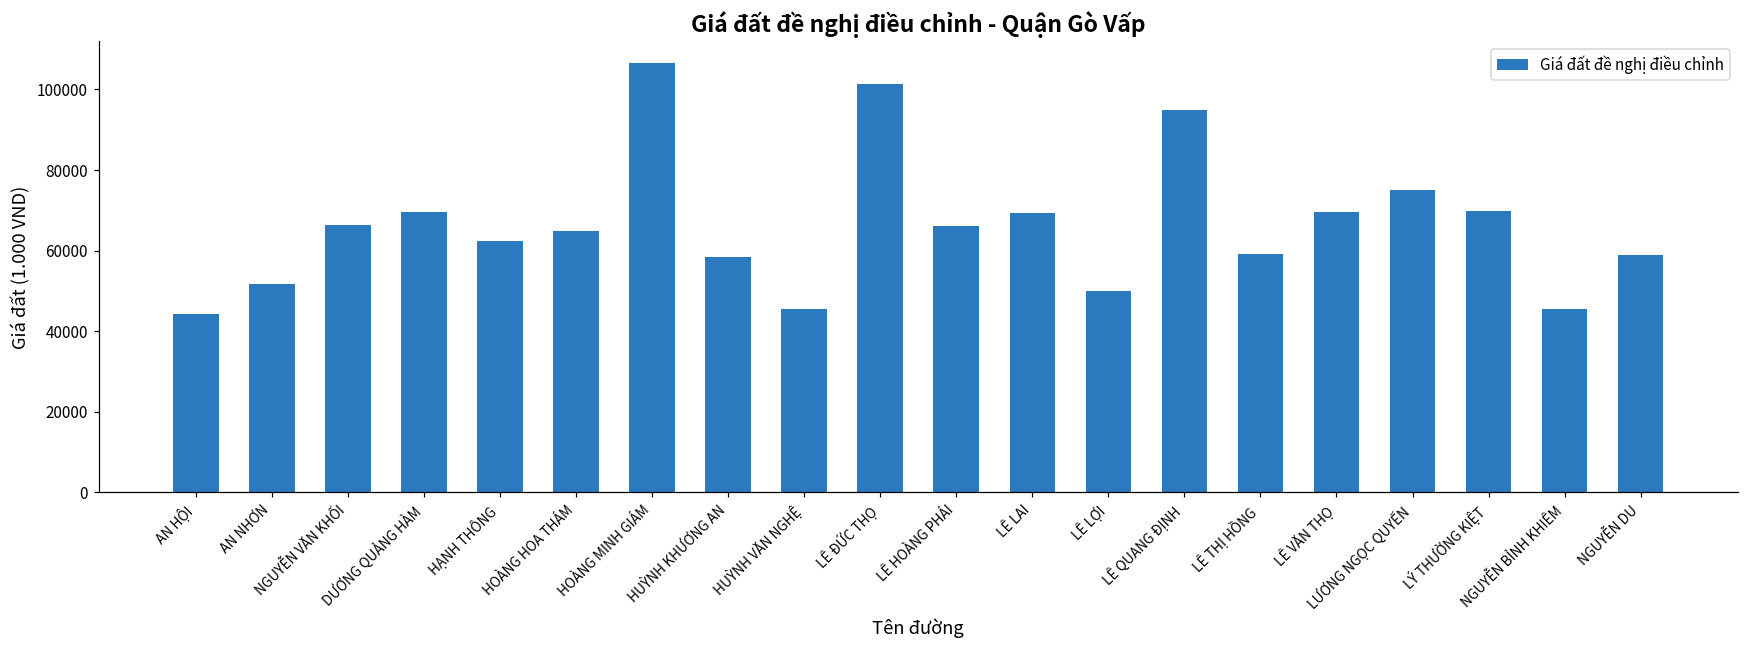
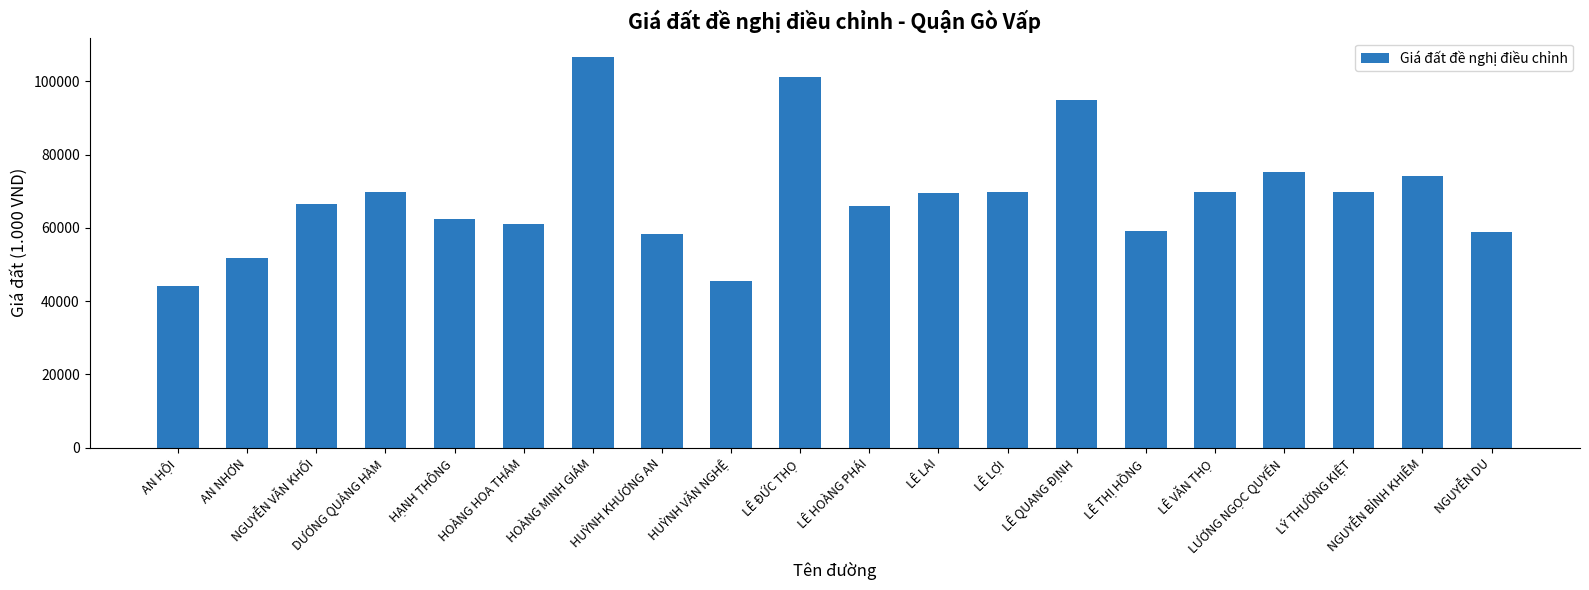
HOÀNG HOA THÁM: 65000 -> 61000
LÊ LỢI: 50000 -> 70000
NGUYỄN BỈNH KHIÊM: 45000 -> 74000
